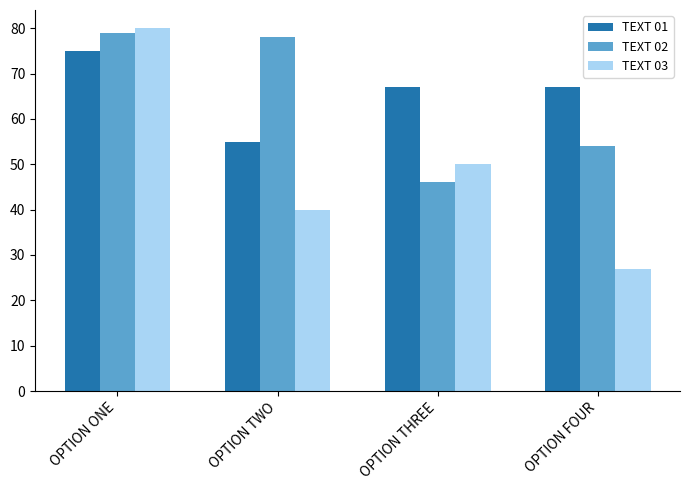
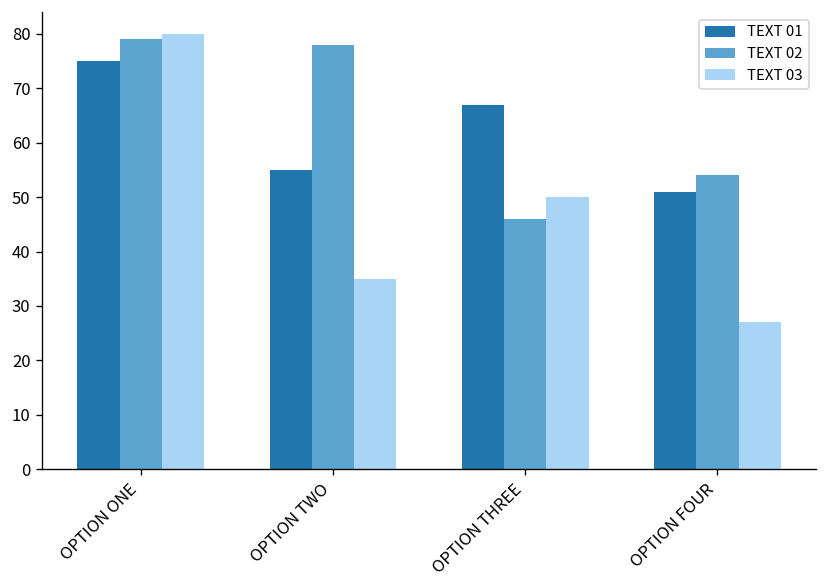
TEXT 03, OPTION TWO: 40 -> 35
TEXT 01, OPTION FOUR: 67 -> 51
